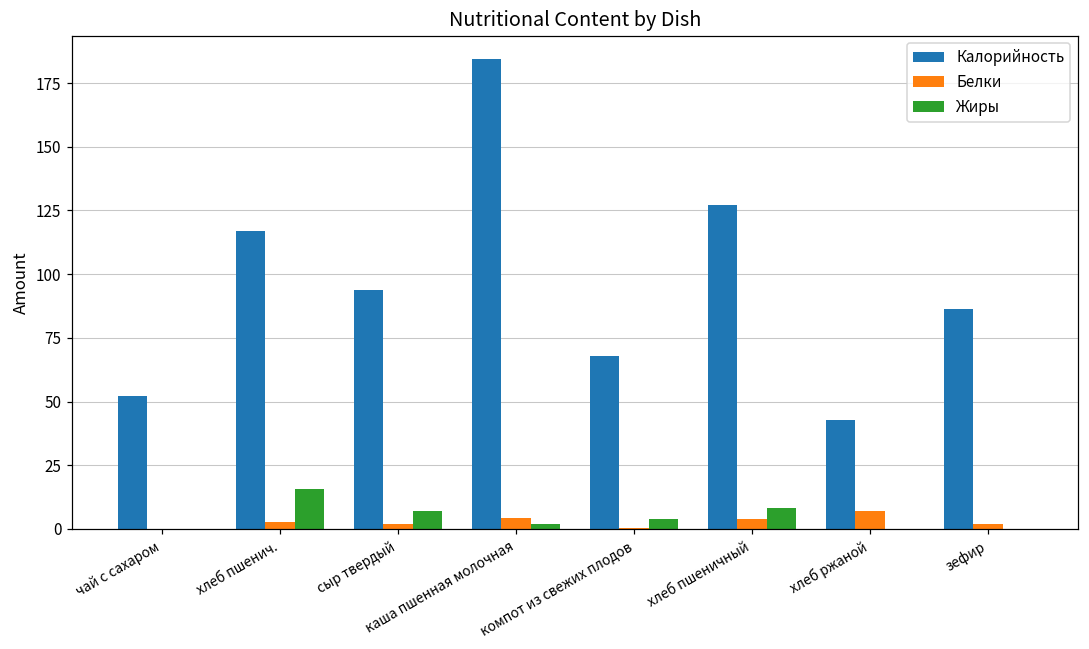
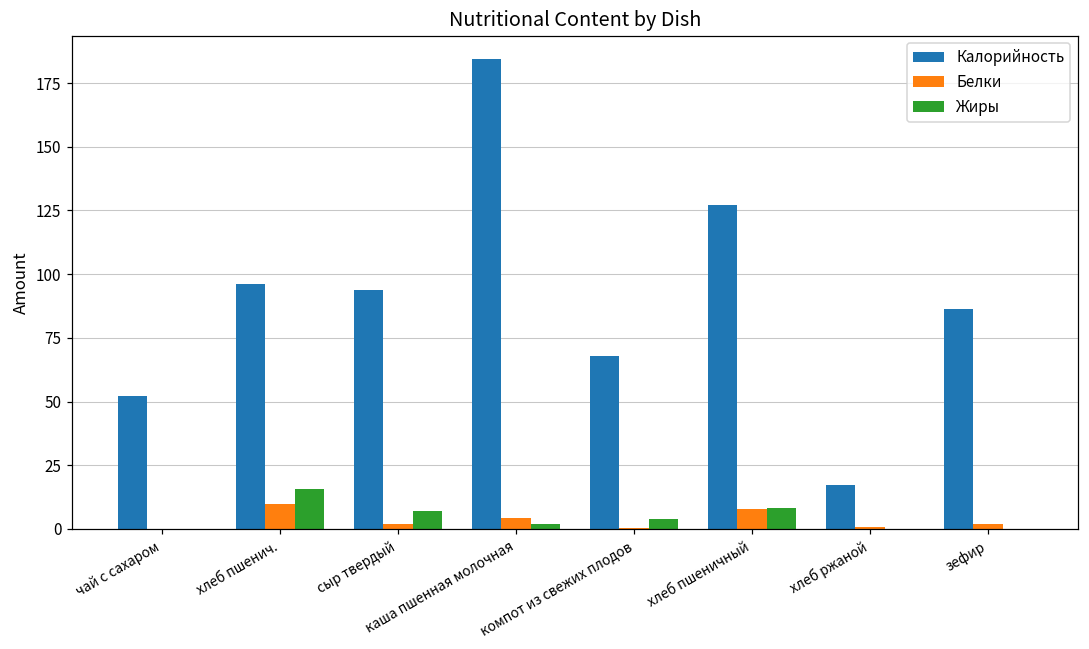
Калорийность, хлеб пшенич.: 117 -> 96
Белки, хлеб пшенич.: 3 -> 10
Белки, хлеб пшеничный: 4 -> 8
Калорийность, хлеб ржаной: 43 -> 17
Белки, хлеб ржаной: 7 -> 1
